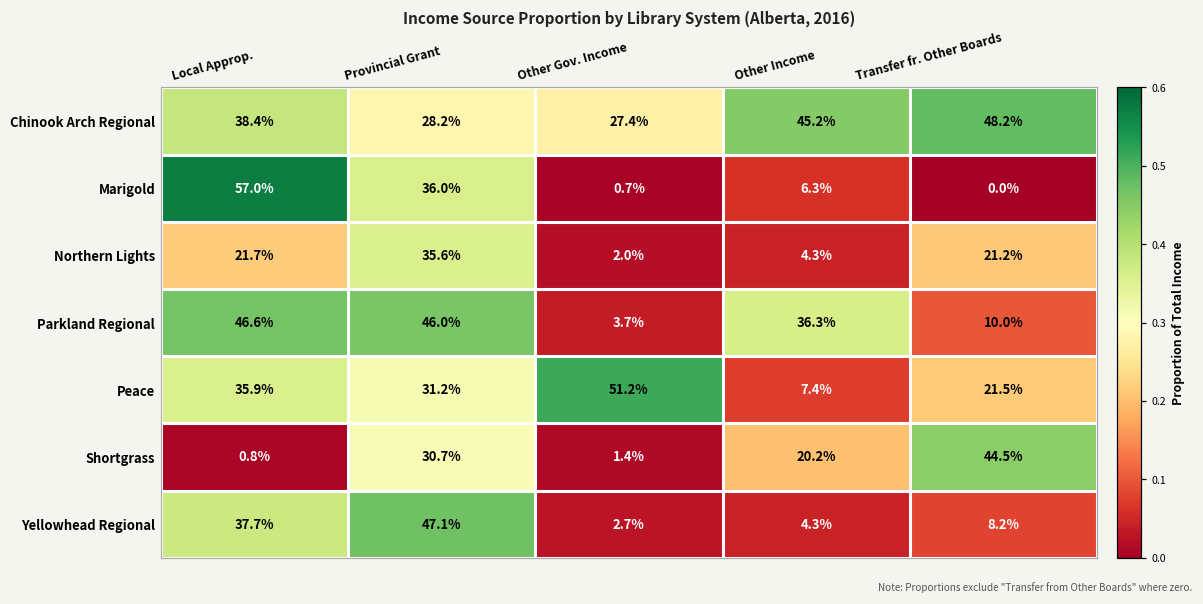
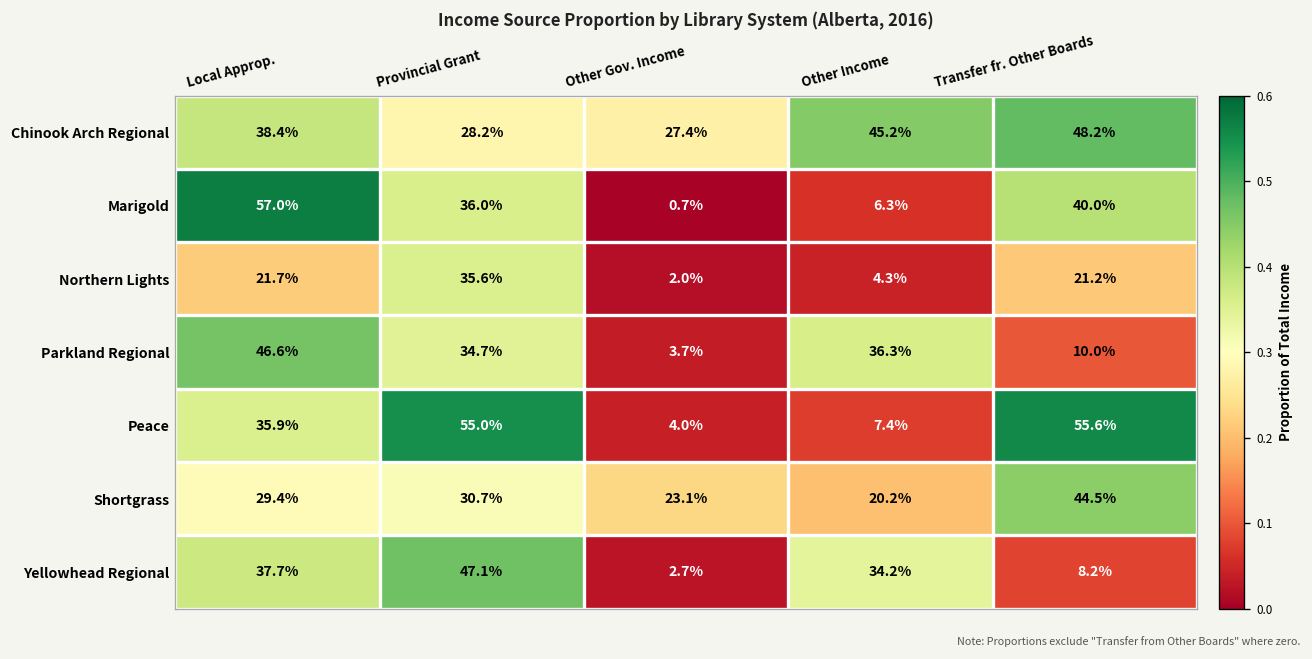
Marigold, Transfer fr. Other Boards: 0.0% -> 40.0%
Parkland Regional, Provincial Grant: 46.0% -> 34.7%
Peace, Provincial Grant: 31.2% -> 55.0%
Peace, Other Gov. Income: 51.2% -> 4.0%
Peace, Transfer fr. Other Boards: 21.5% -> 55.6%
Shortgrass, Local Approp.: 0.8% -> 29.4%
Shortgrass, Other Gov. Income: 1.4% -> 23.1%
Yellowhead Regional, Other Income: 4.3% -> 34.2%
